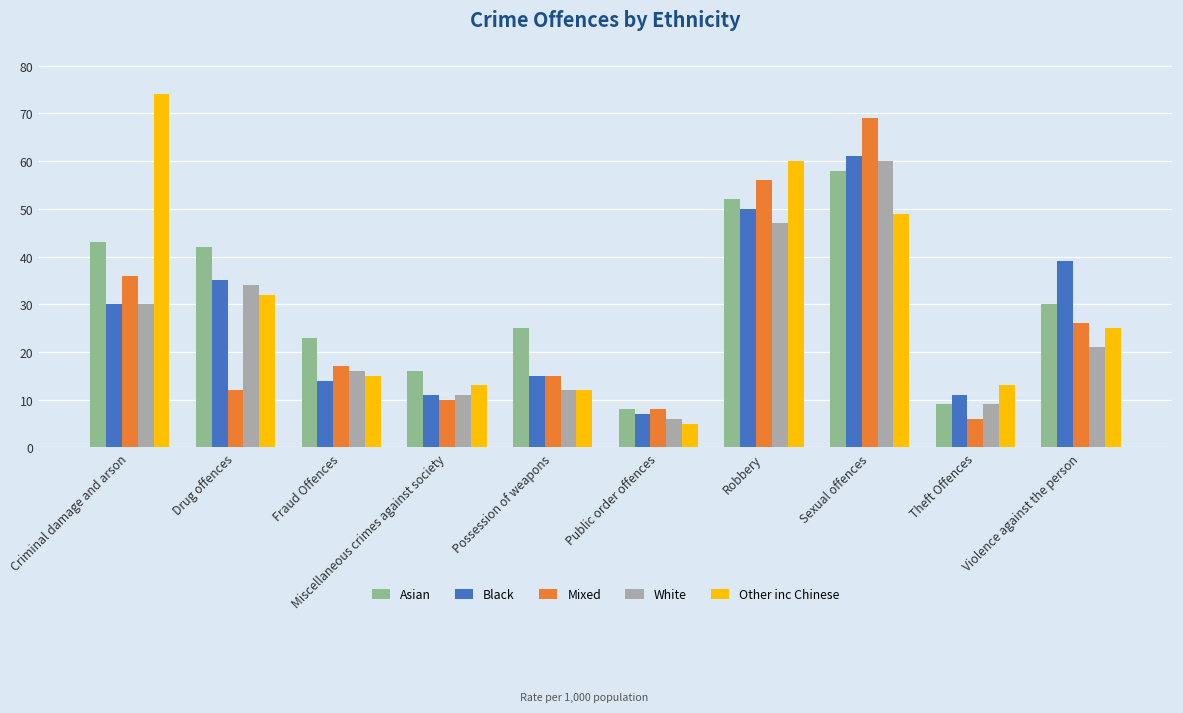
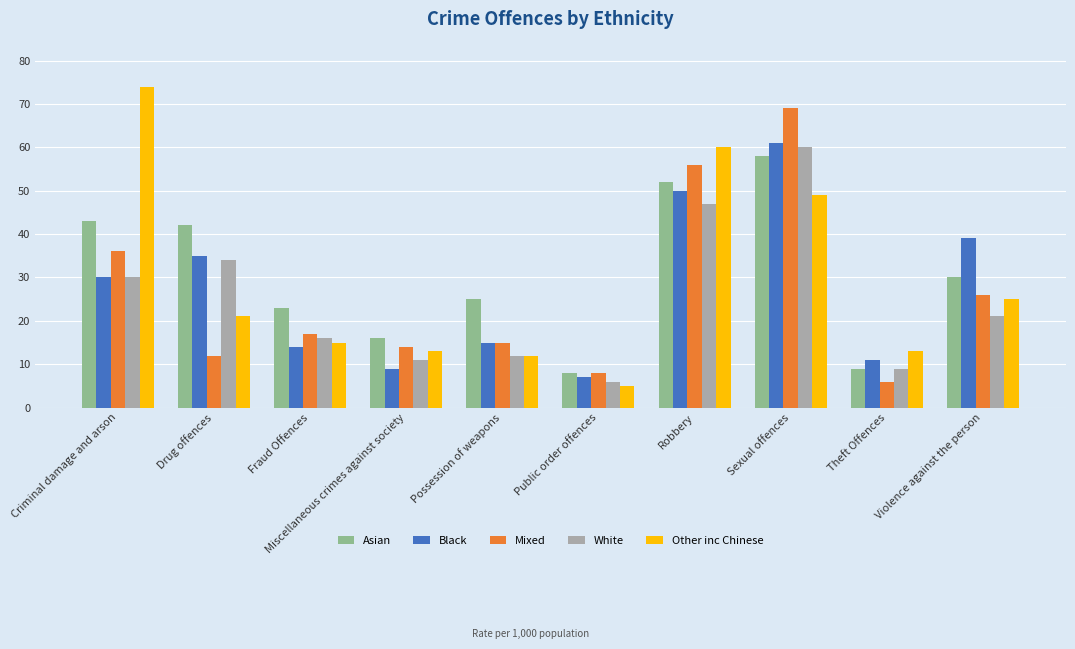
Other inc Chinese, Drug offences: 32 -> 21
Black, Miscellaneous crimes against society: 11 -> 9
Mixed, Miscellaneous crimes against society: 10 -> 14
